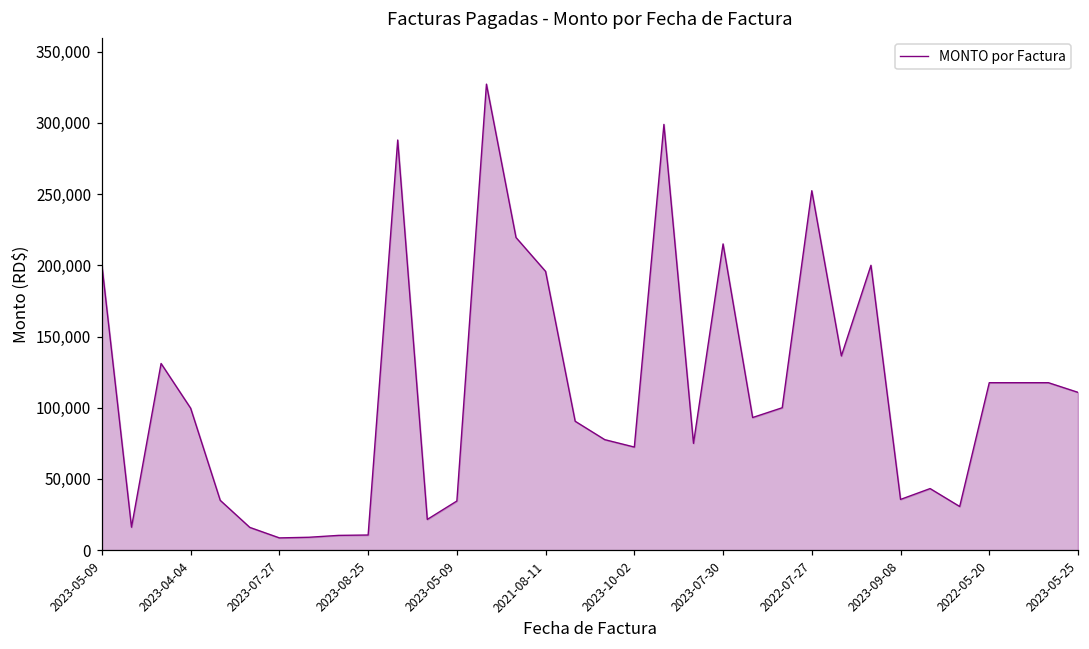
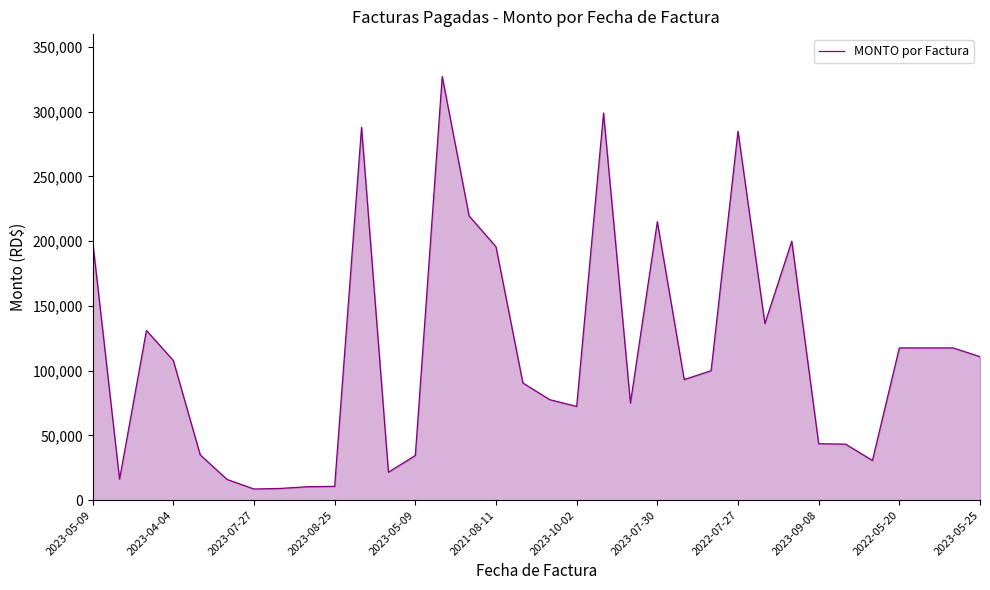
2023-04-04: 100,000 -> 108,000
2022-07-27: 252,000 -> 285,000
2023-09-08: 36,000 -> 44,000
